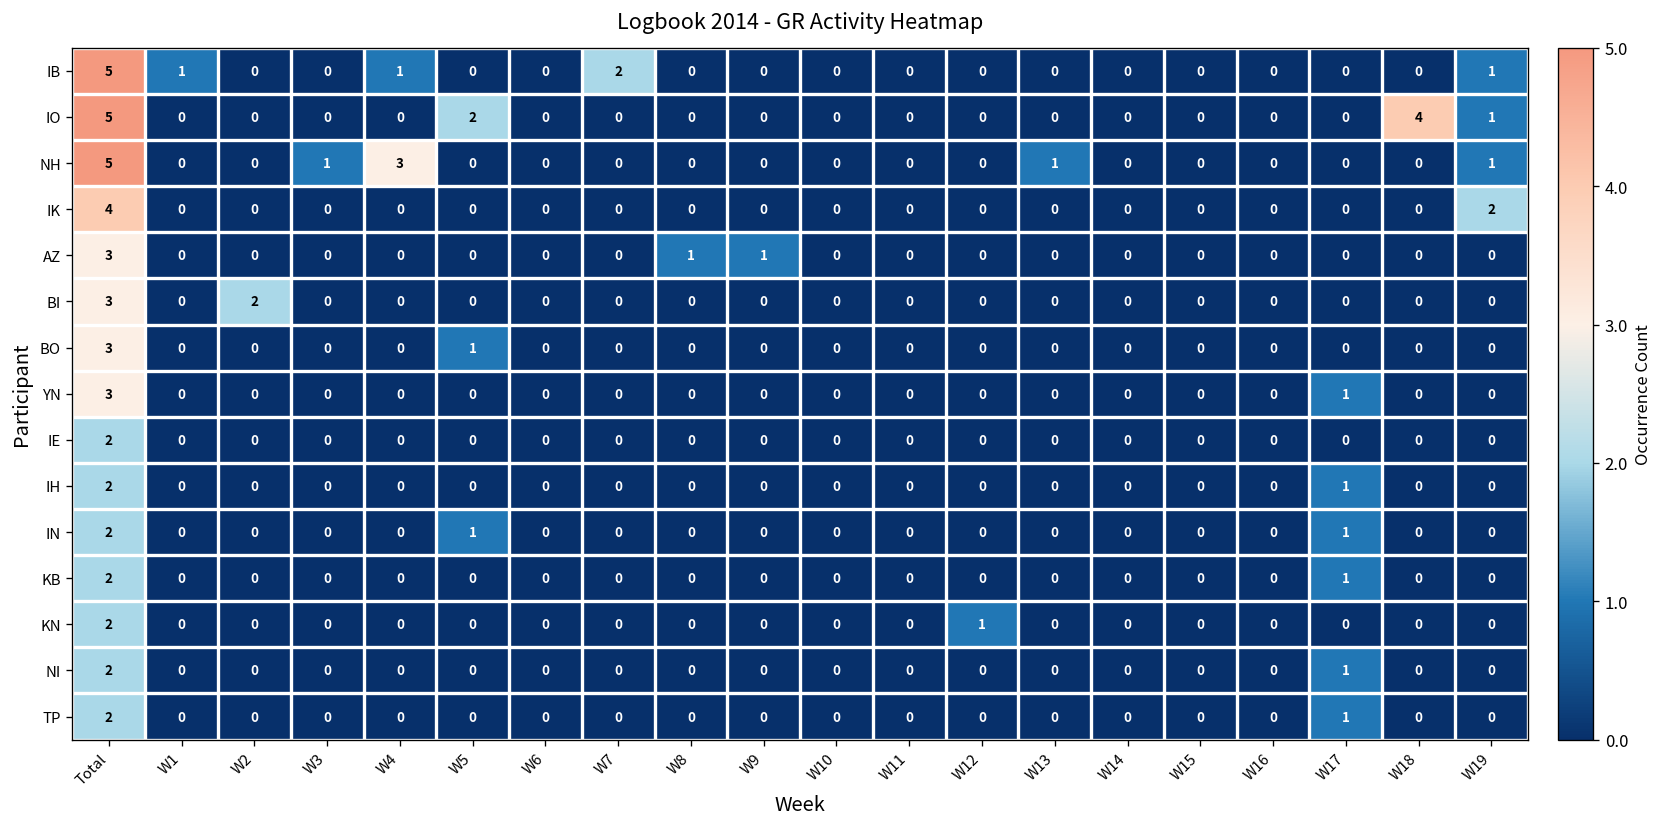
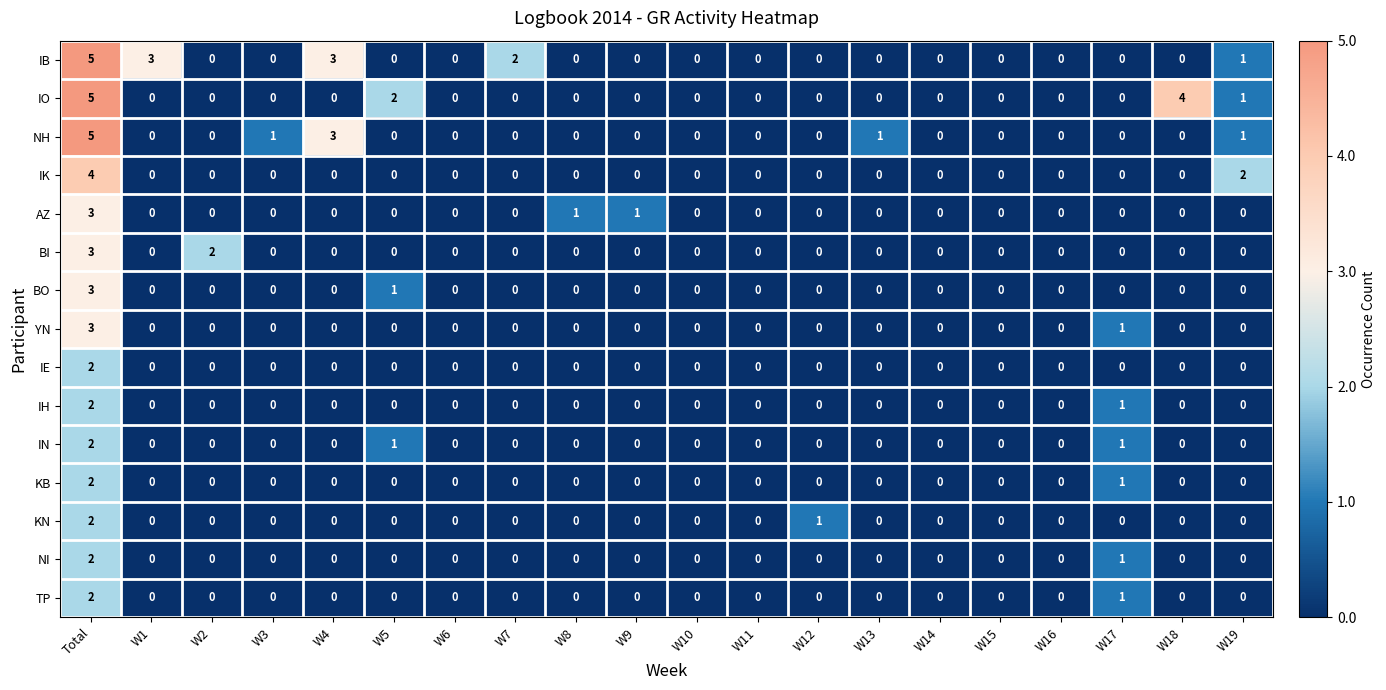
IB, W1: 1 -> 3
IB, W4: 1 -> 3
